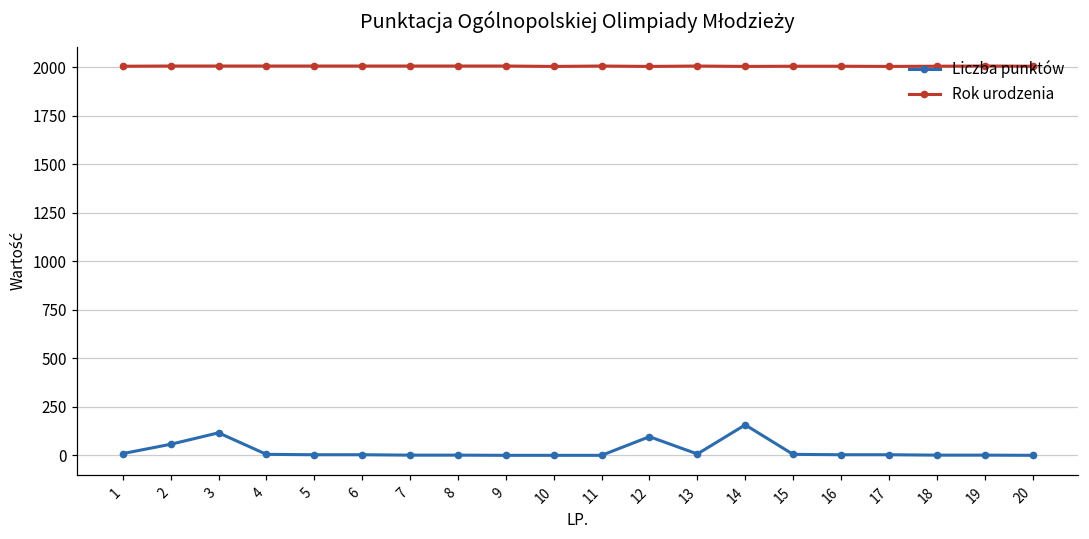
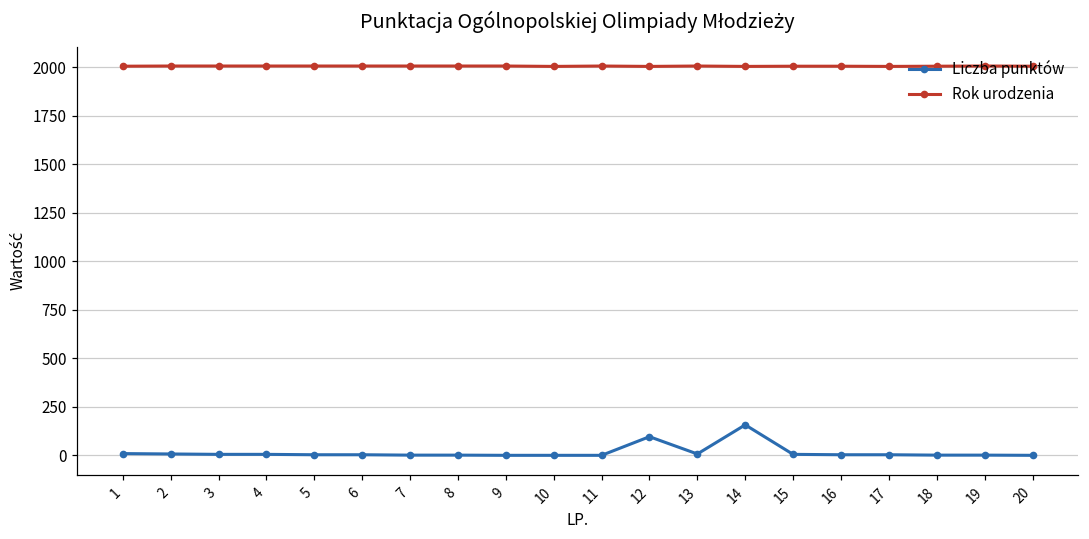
Liczba punktów, 2: 60 -> 10
Liczba punktów, 3: 120 -> 10
